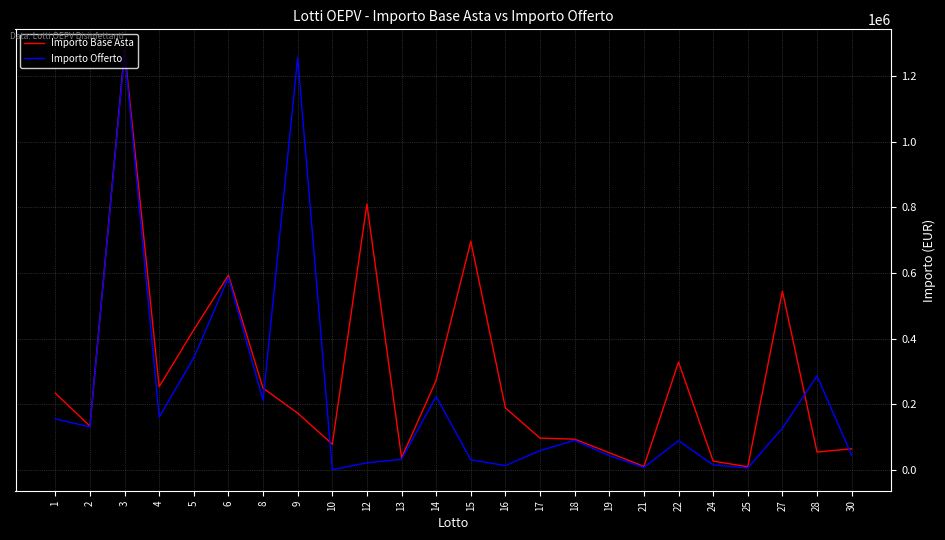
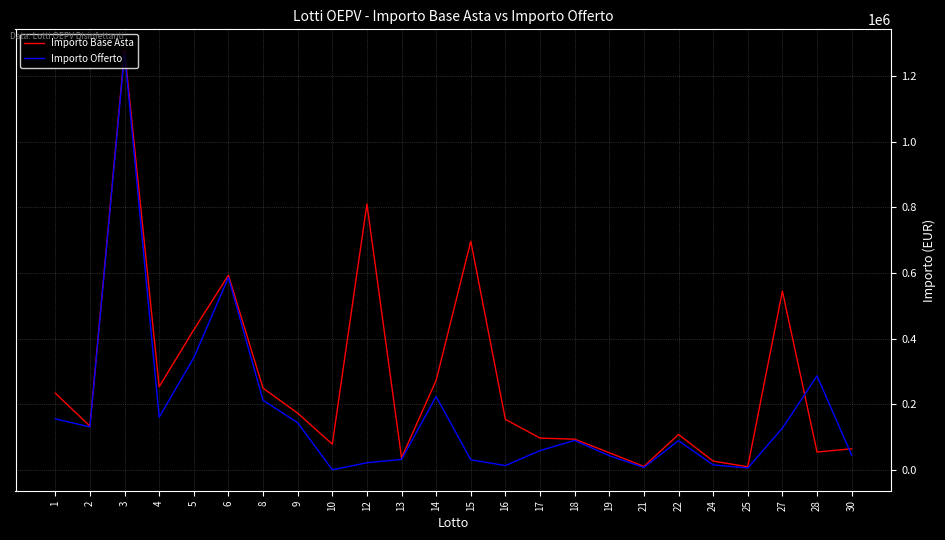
Importo Offerto, 9: 1260000 -> 140000
Importo Base Asta, 16: 190000 -> 150000
Importo Base Asta, 22: 330000 -> 110000
